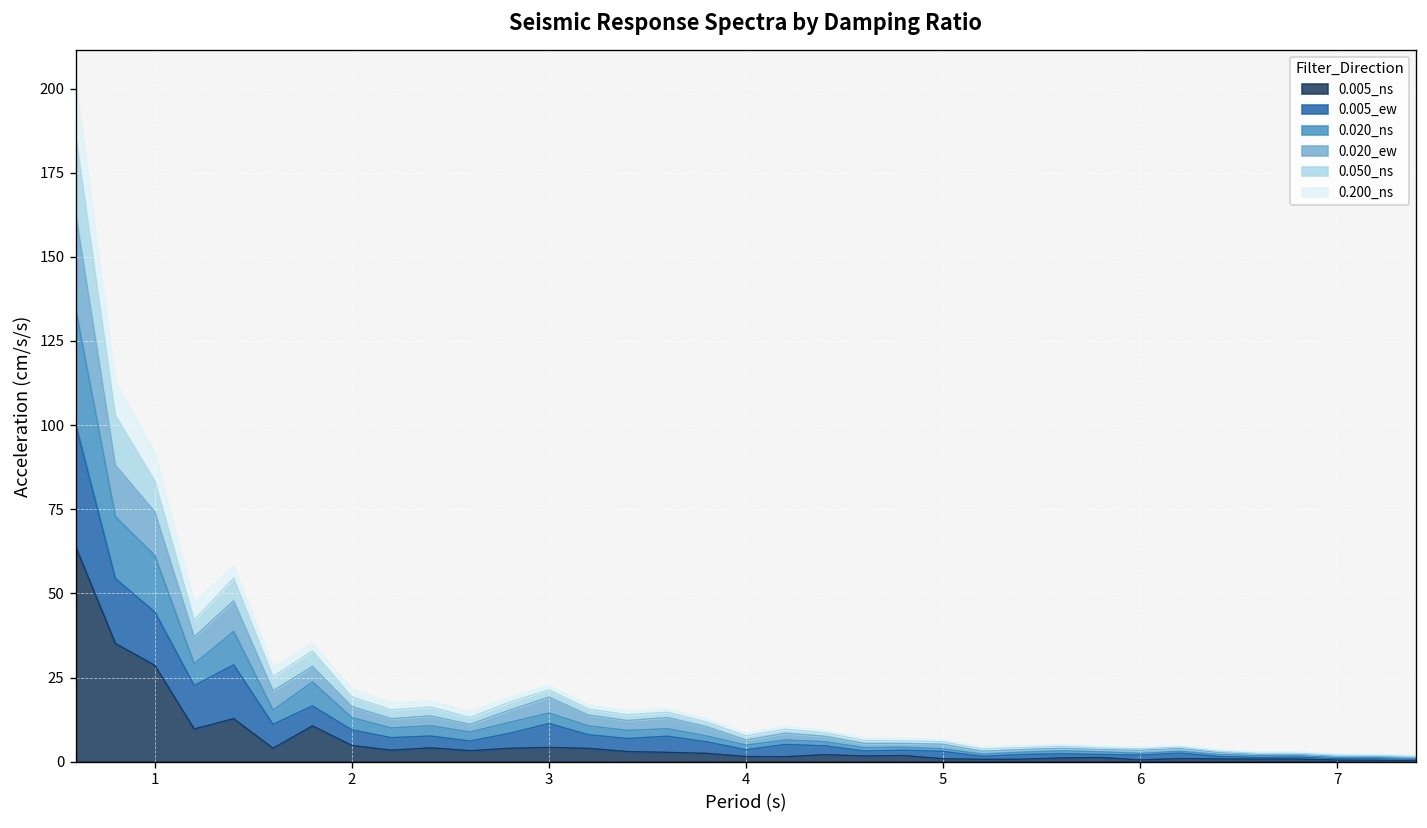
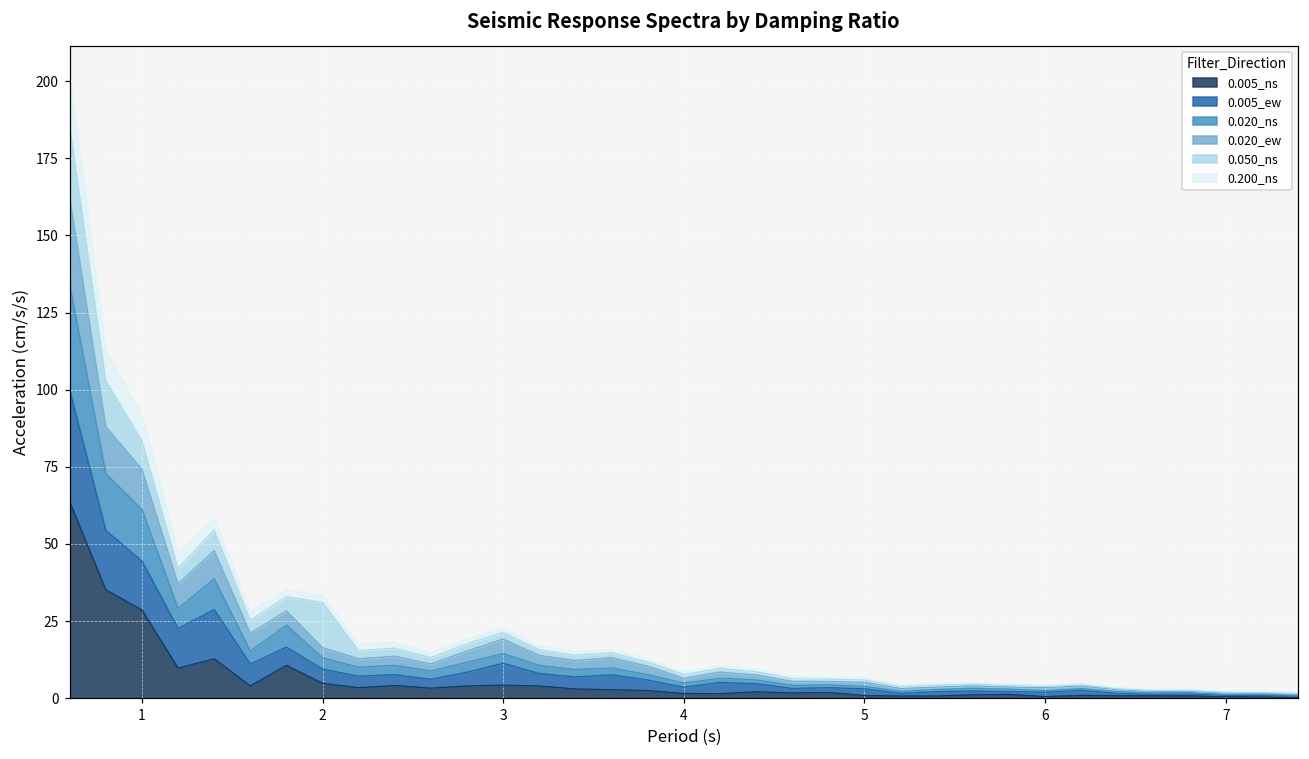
0.050_ns, 2: 3 -> 15
